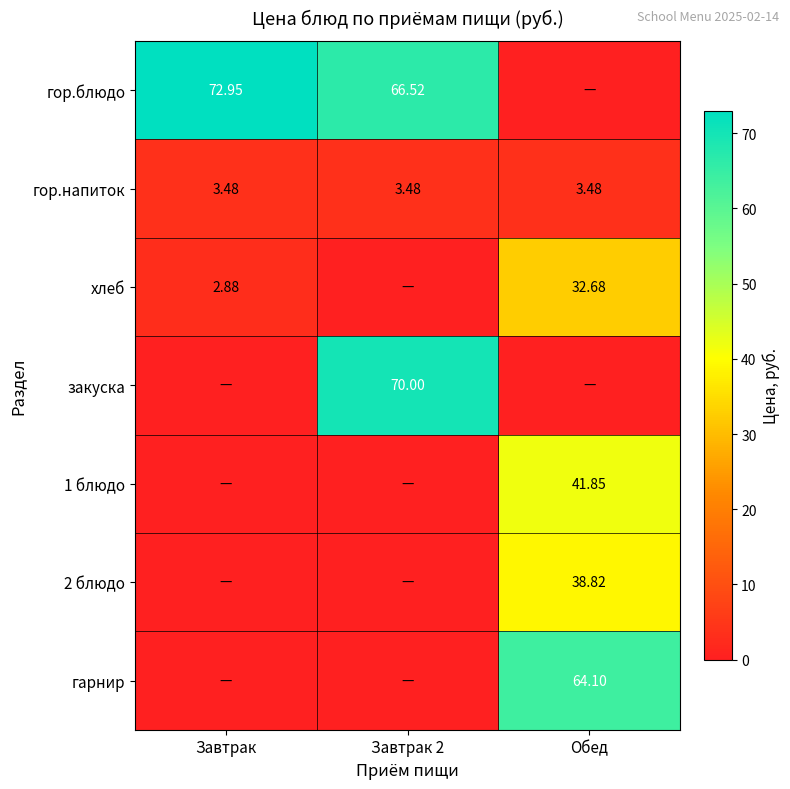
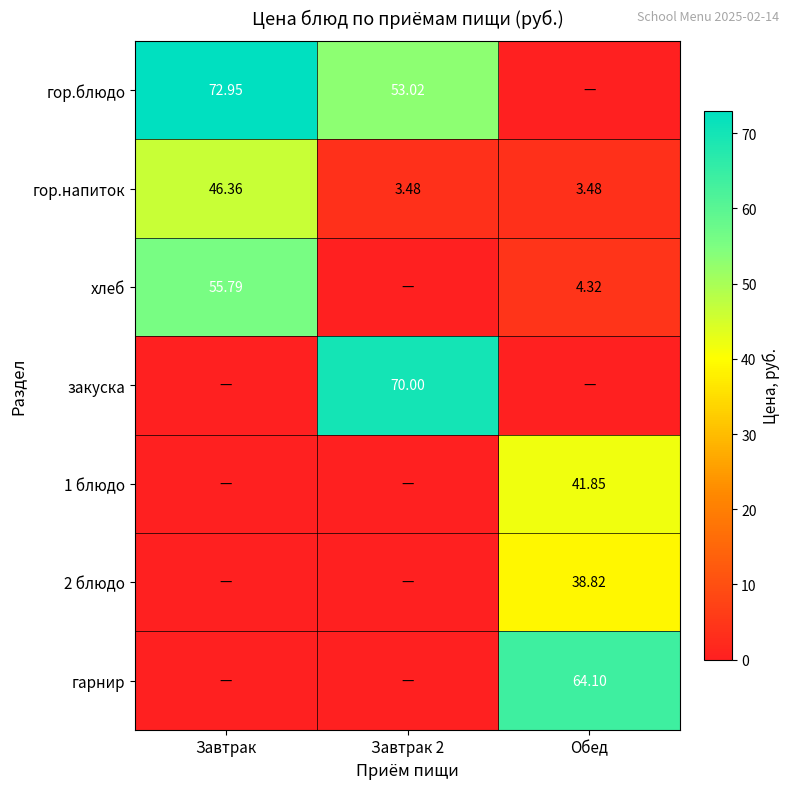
гор.блюдо, Завтрак 2: 66.52 -> 53.02
гор.напиток, Завтрак: 3.48 -> 46.36
хлеб, Завтрак: 2.88 -> 55.79
хлеб, Обед: 32.68 -> 4.32
